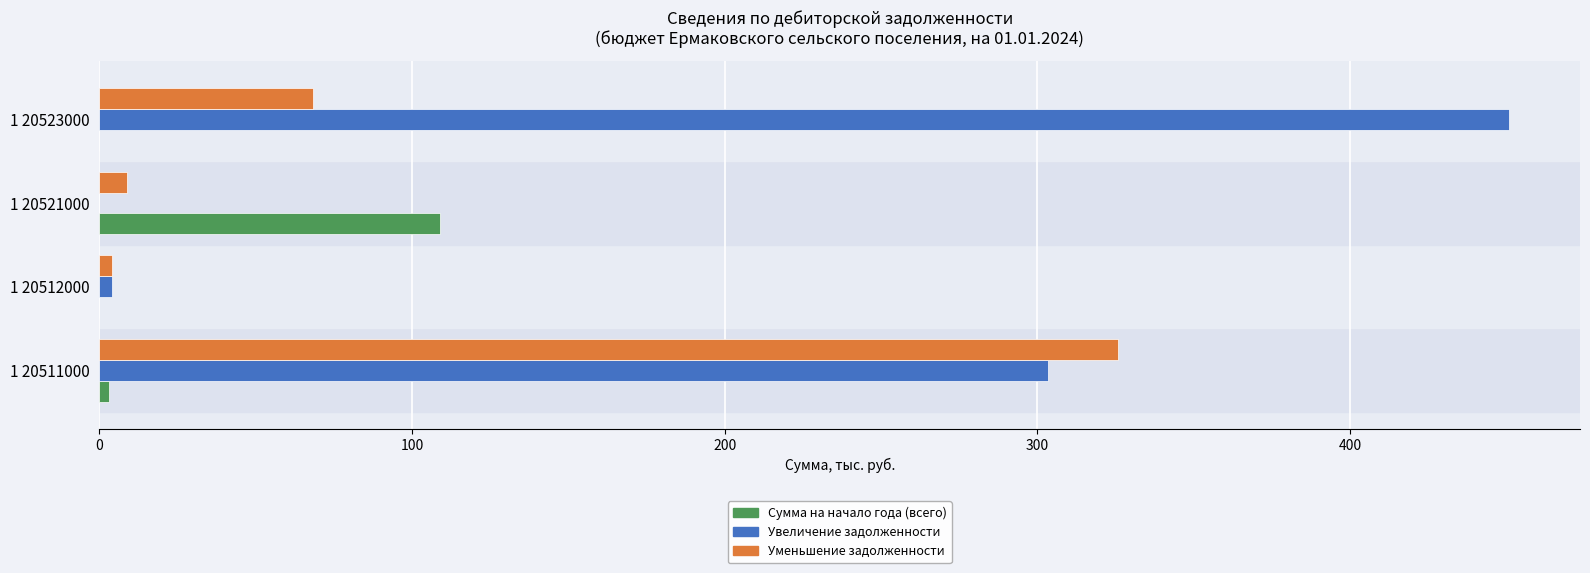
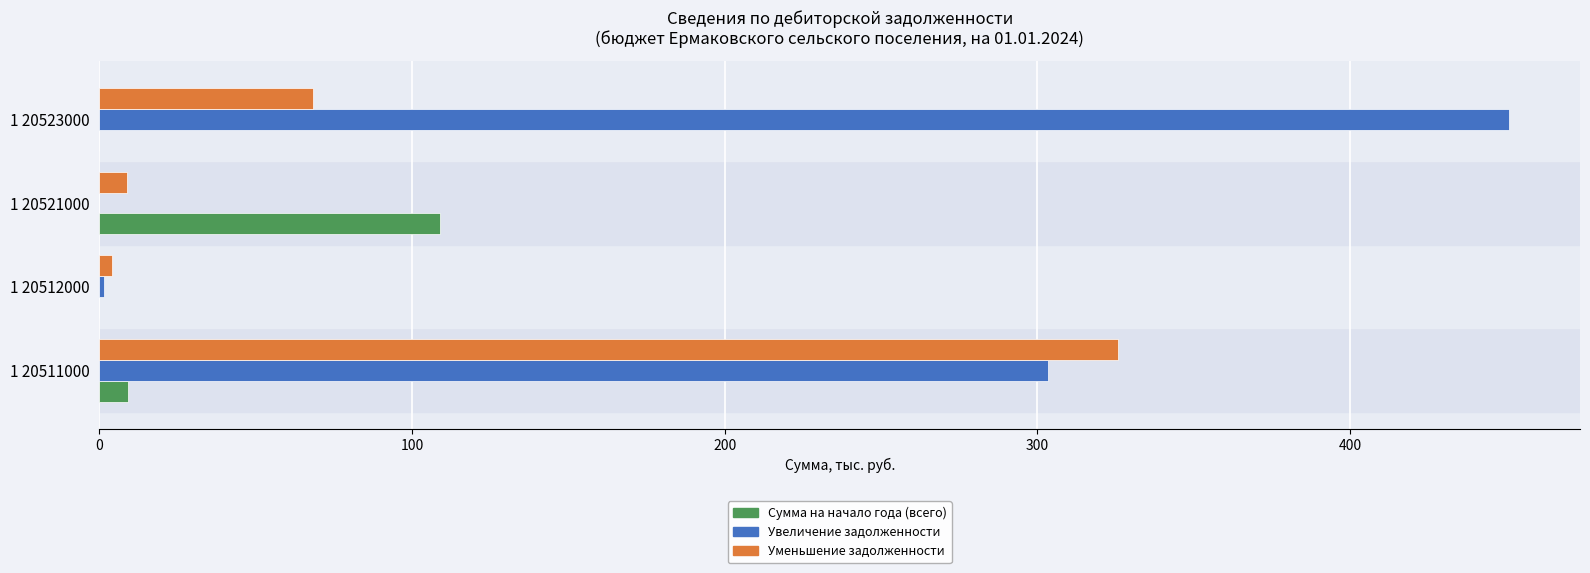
Увеличение задолженности, 1 20512000: 4 -> 1
Сумма на начало года (всего), 1 20511000: 3 -> 9
